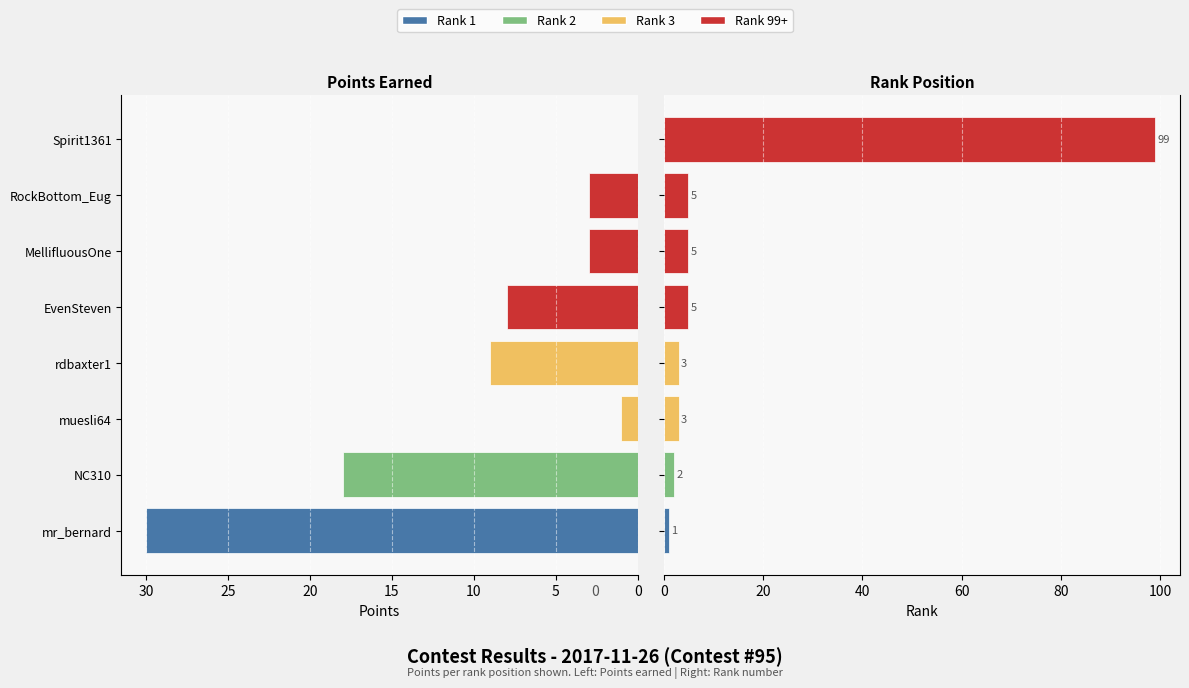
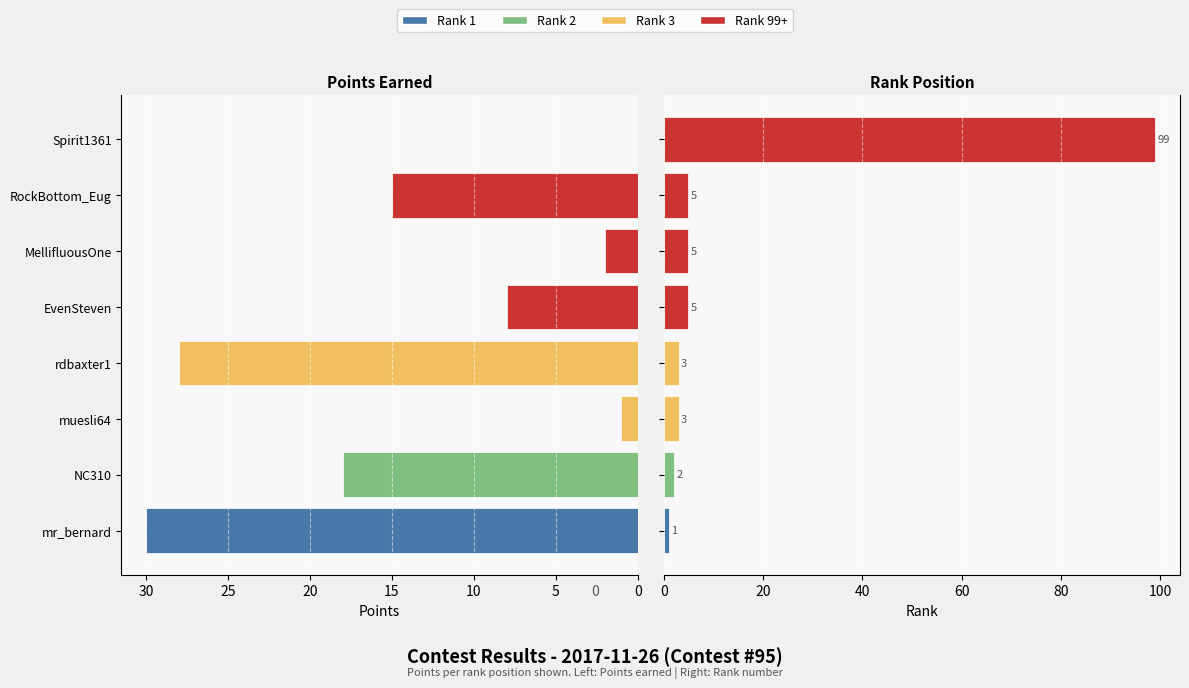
Points Earned, RockBottom_Eug: 3 -> 15
Points Earned, MellifluousOne: 3 -> 2
Points Earned, rdbaxter1: 9 -> 28
